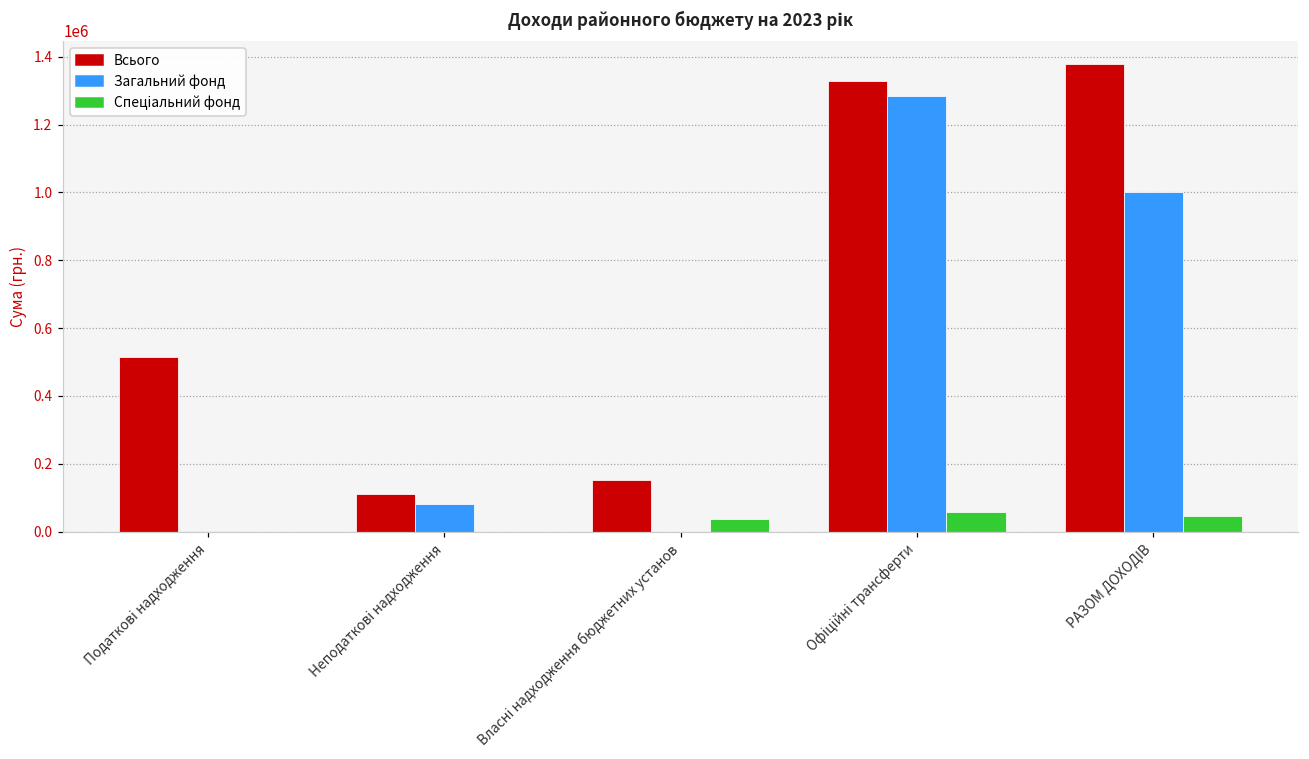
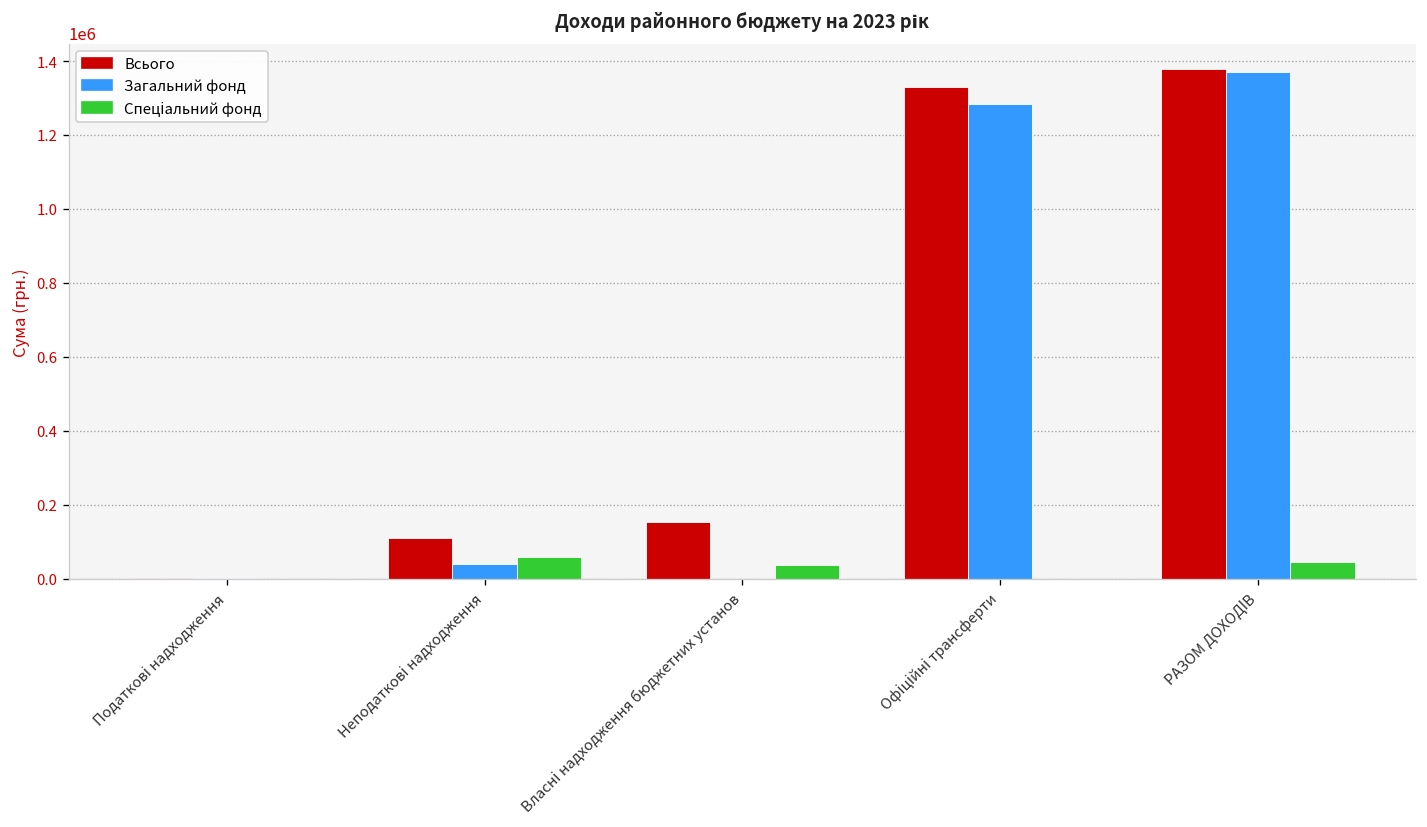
Всього, Податкові надходження: 510000 -> 0
Загальний фонд, Неподаткові надходження: 80000 -> 40000
Спеціальний фонд, Неподаткові надходження: 0 -> 60000
Спеціальний фонд, Офіційні трансферти: 60000 -> 0
Загальний фонд, РАЗОМ ДОХОДІВ: 1000000 -> 1370000
